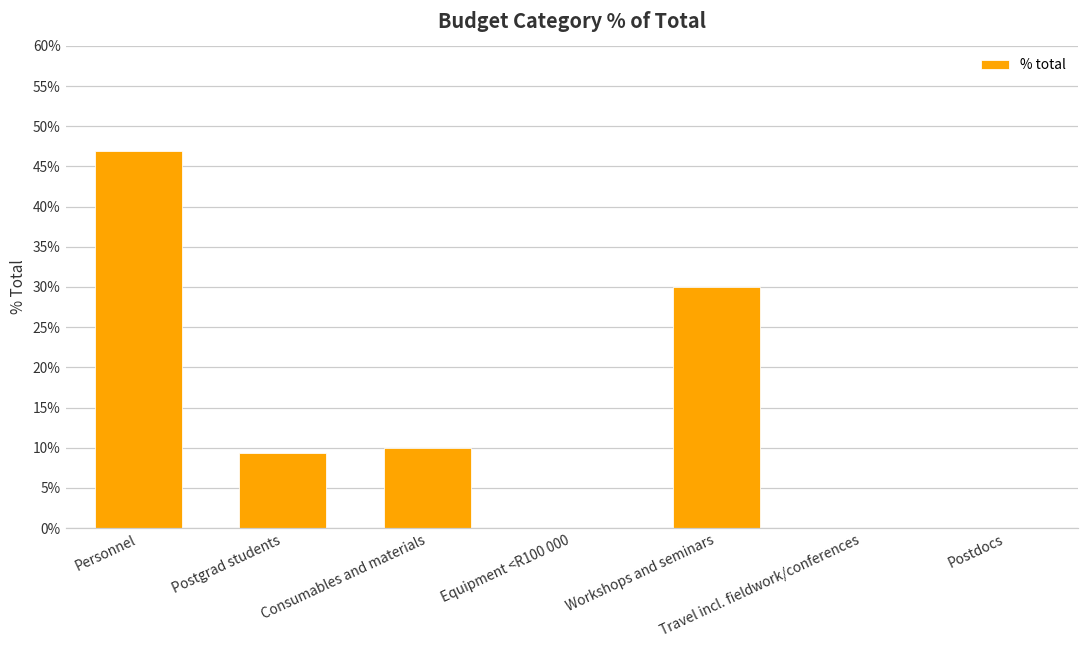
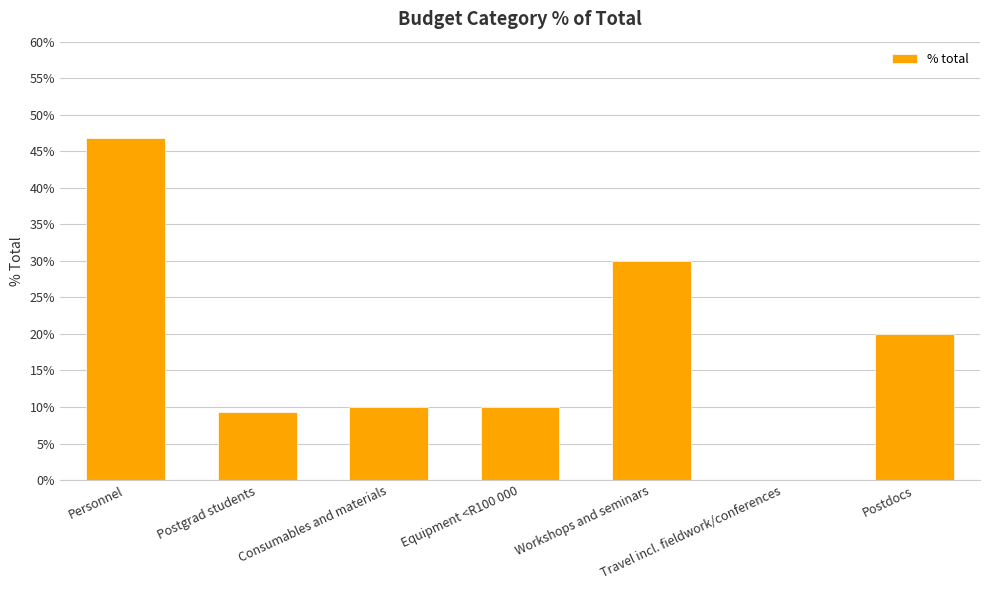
Equipment <R100 000: 0% -> 10%
Postdocs: 0% -> 20%
